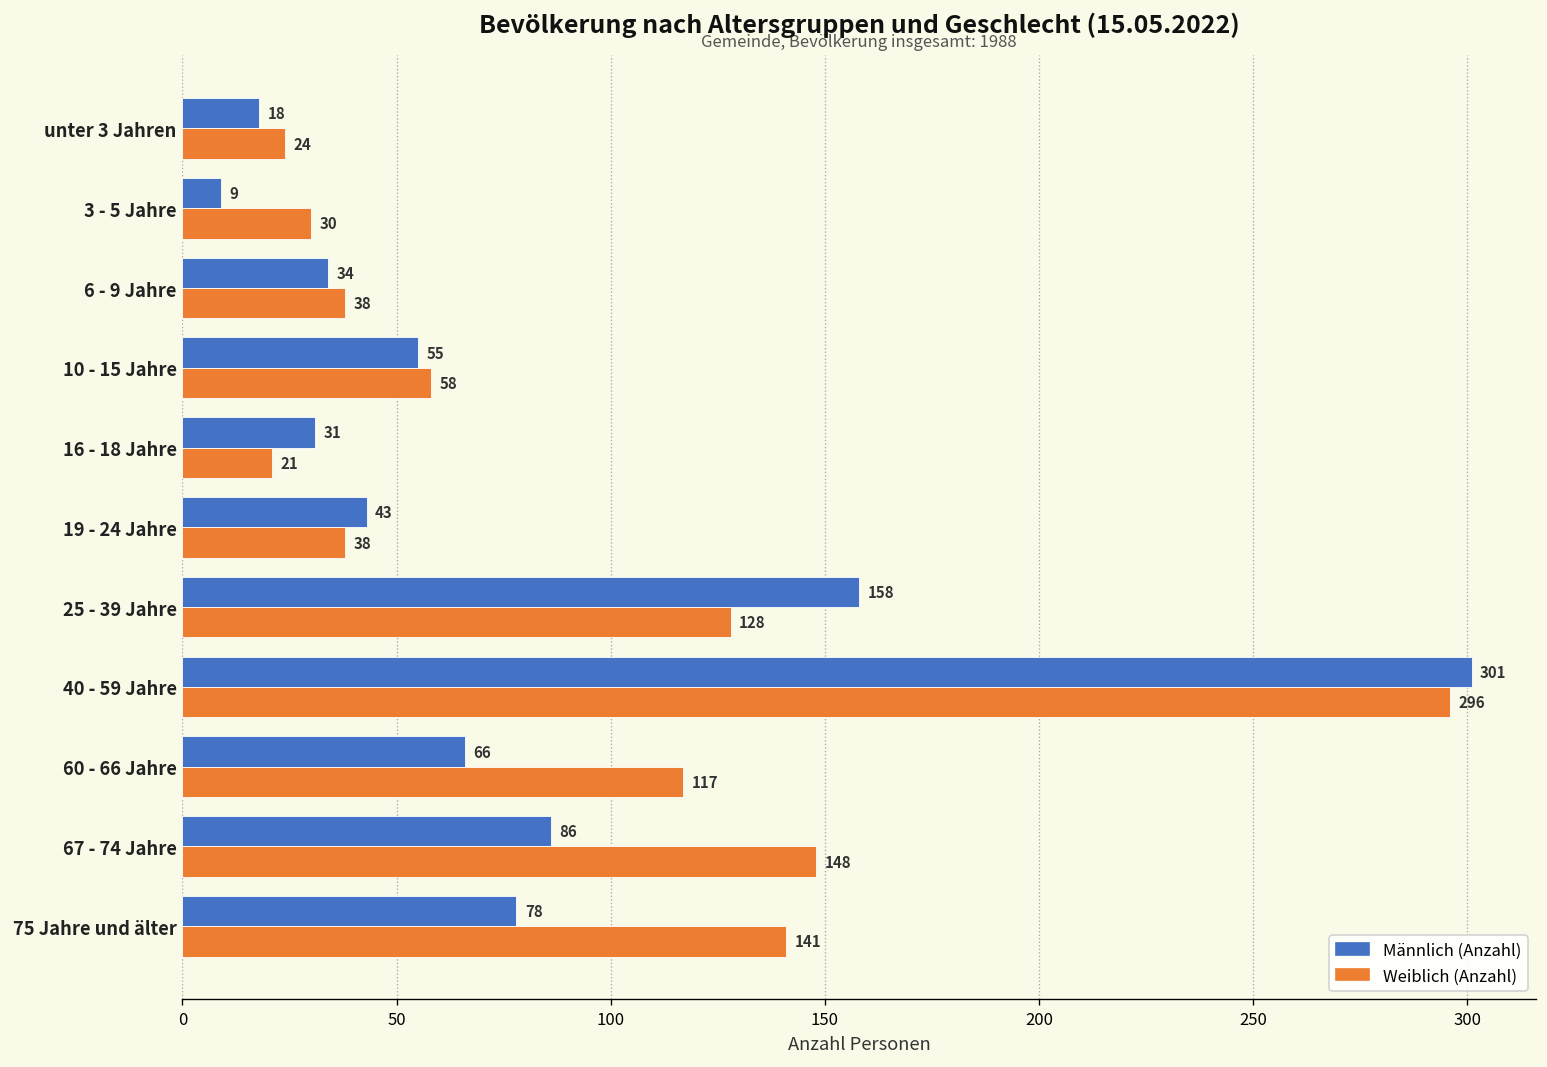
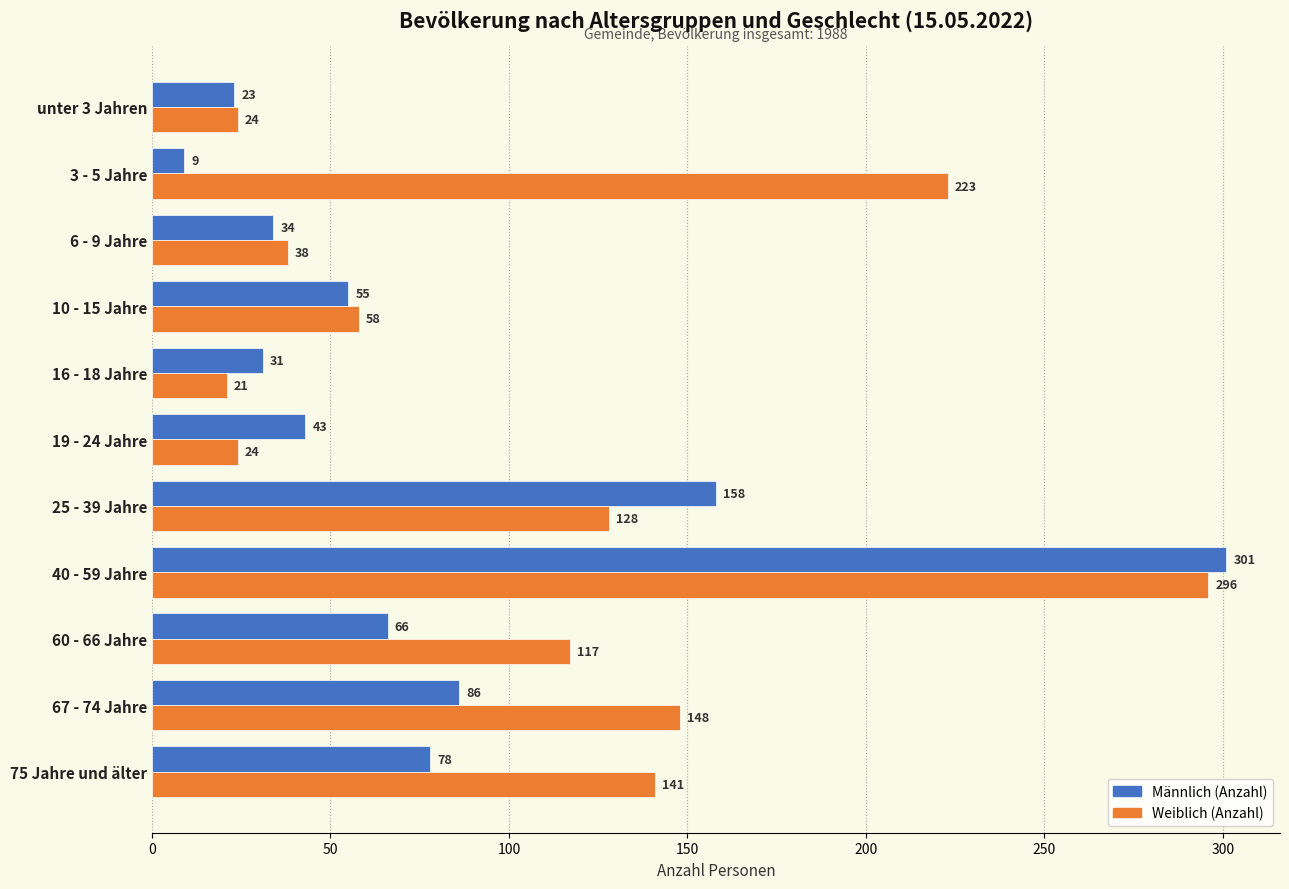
Männlich (Anzahl), unter 3 Jahren: 18 -> 23
Weiblich (Anzahl), 3 - 5 Jahre: 30 -> 223
Weiblich (Anzahl), 19 - 24 Jahre: 38 -> 24
